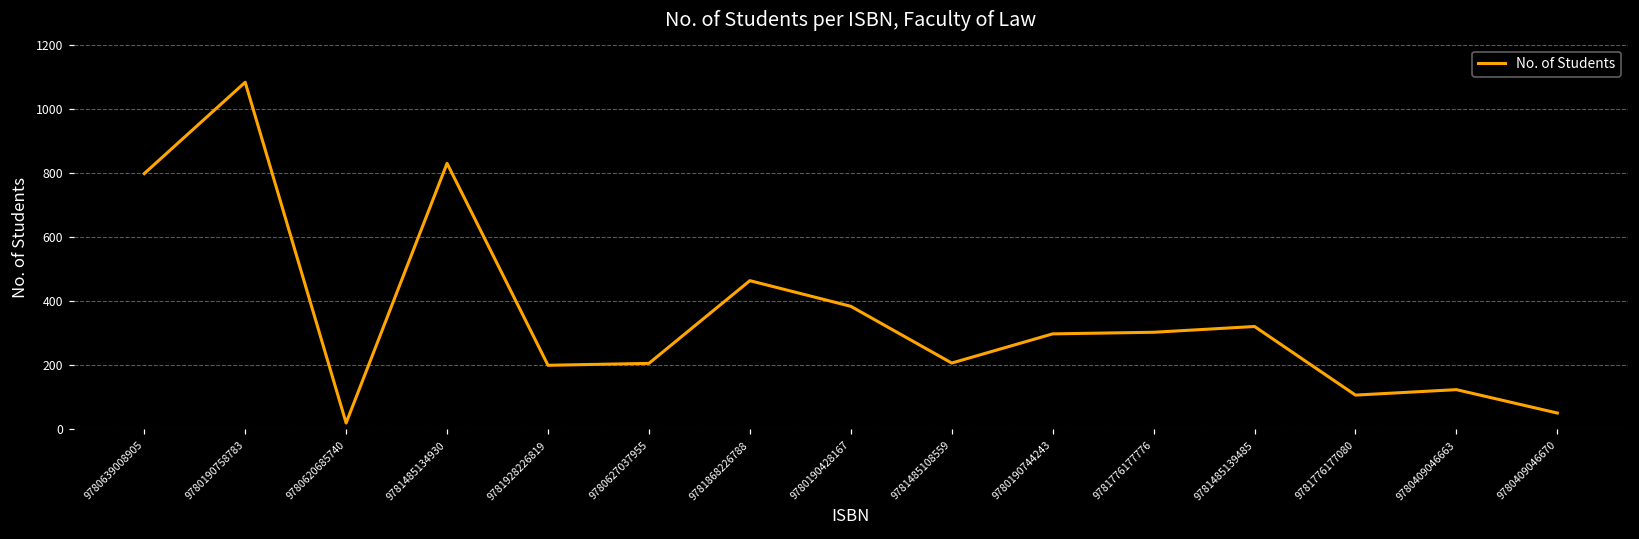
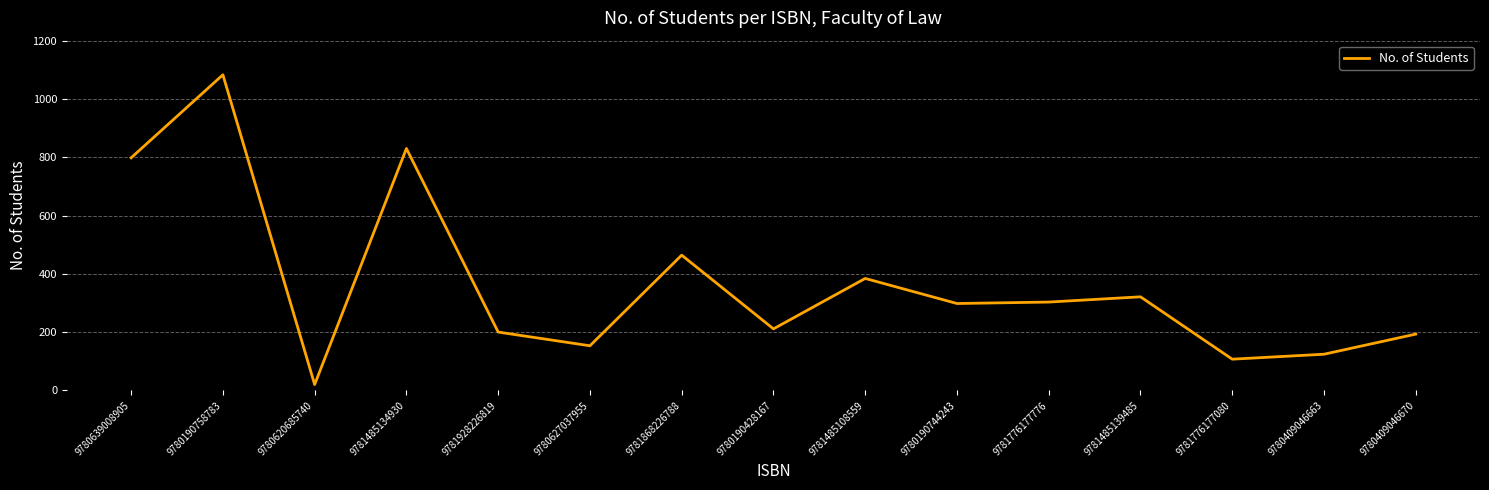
9780627037955: 210 -> 150
9780190428167: 380 -> 210
9781485108559: 210 -> 380
9780409046670: 50 -> 190
